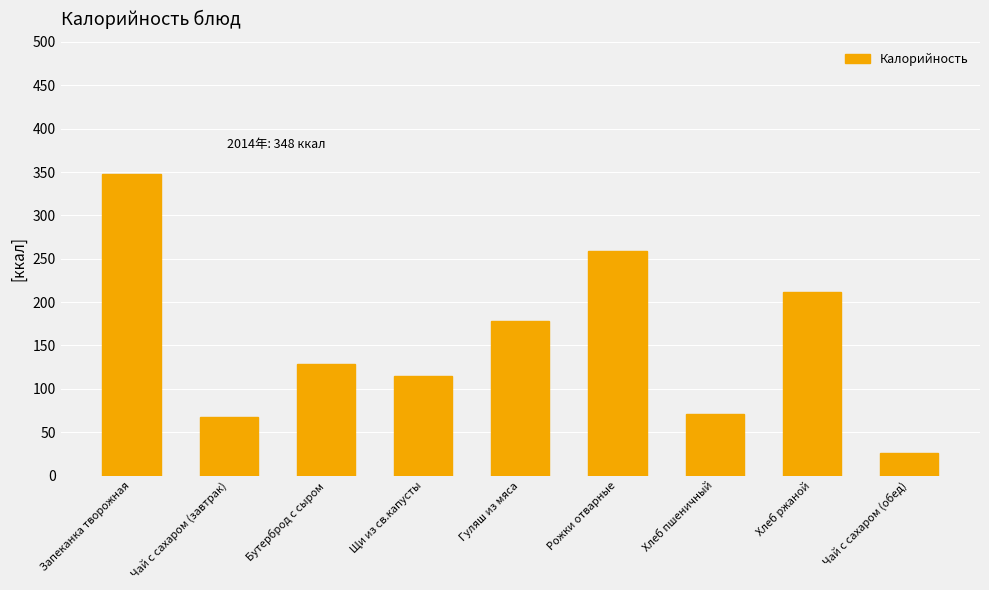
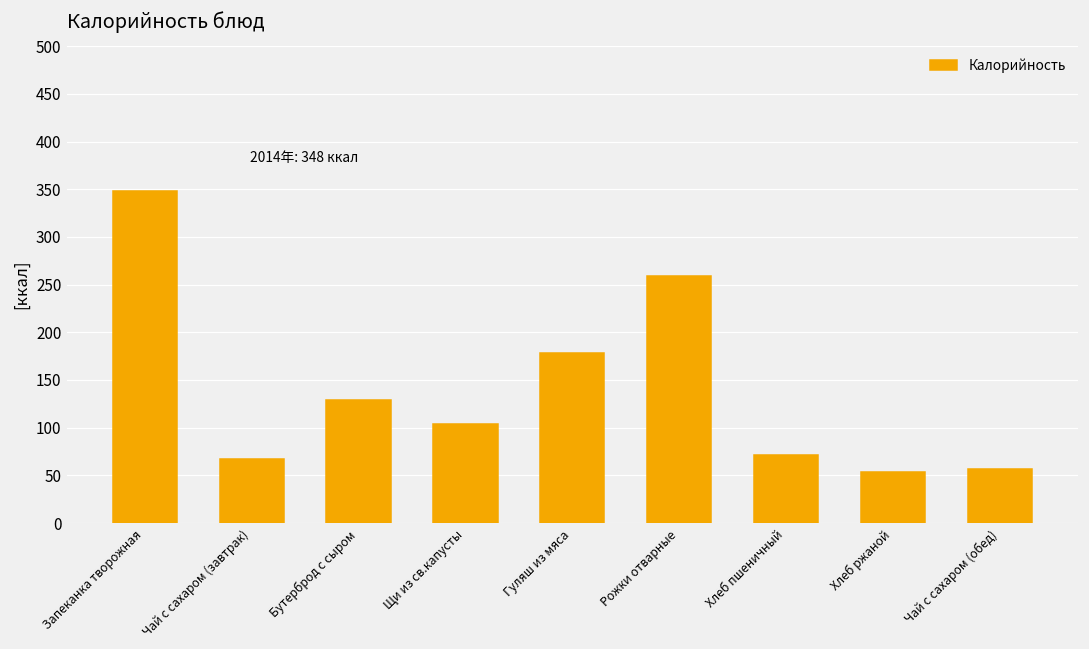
Щи из св.капусты: 120 -> 100
Хлеб ржаной: 210 -> 50
Чай с сахаром (обед): 30 -> 60
